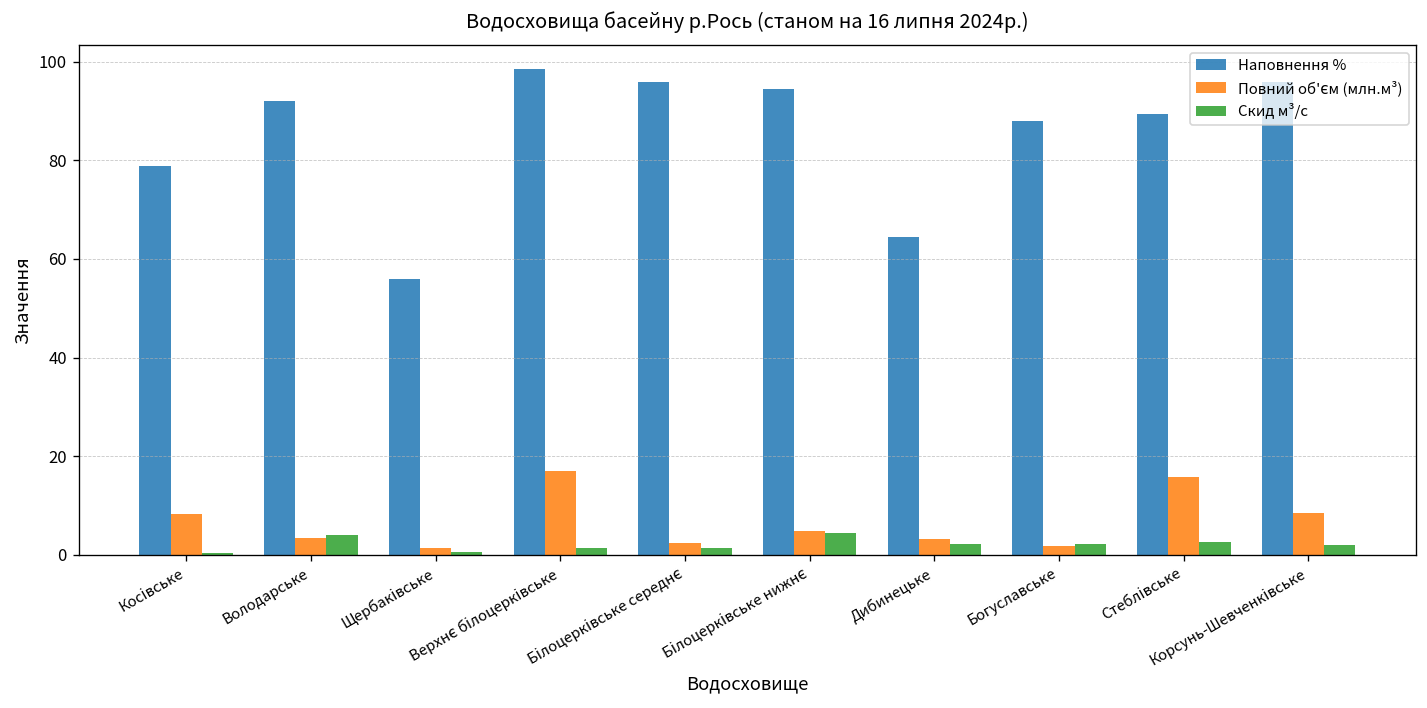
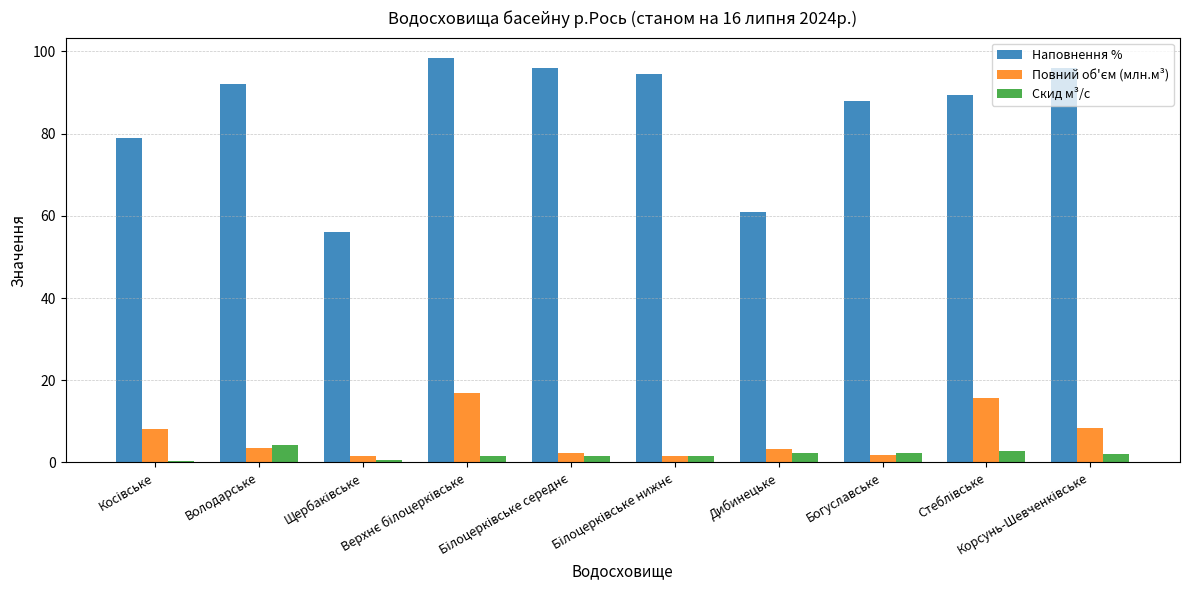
Повний об'єм (млн.м³), Білоцерківське нижнє: 5 -> 2
Скид м³/с, Білоцерківське нижнє: 4 -> 2
Наповнення %, Дибинецьке: 64 -> 61
